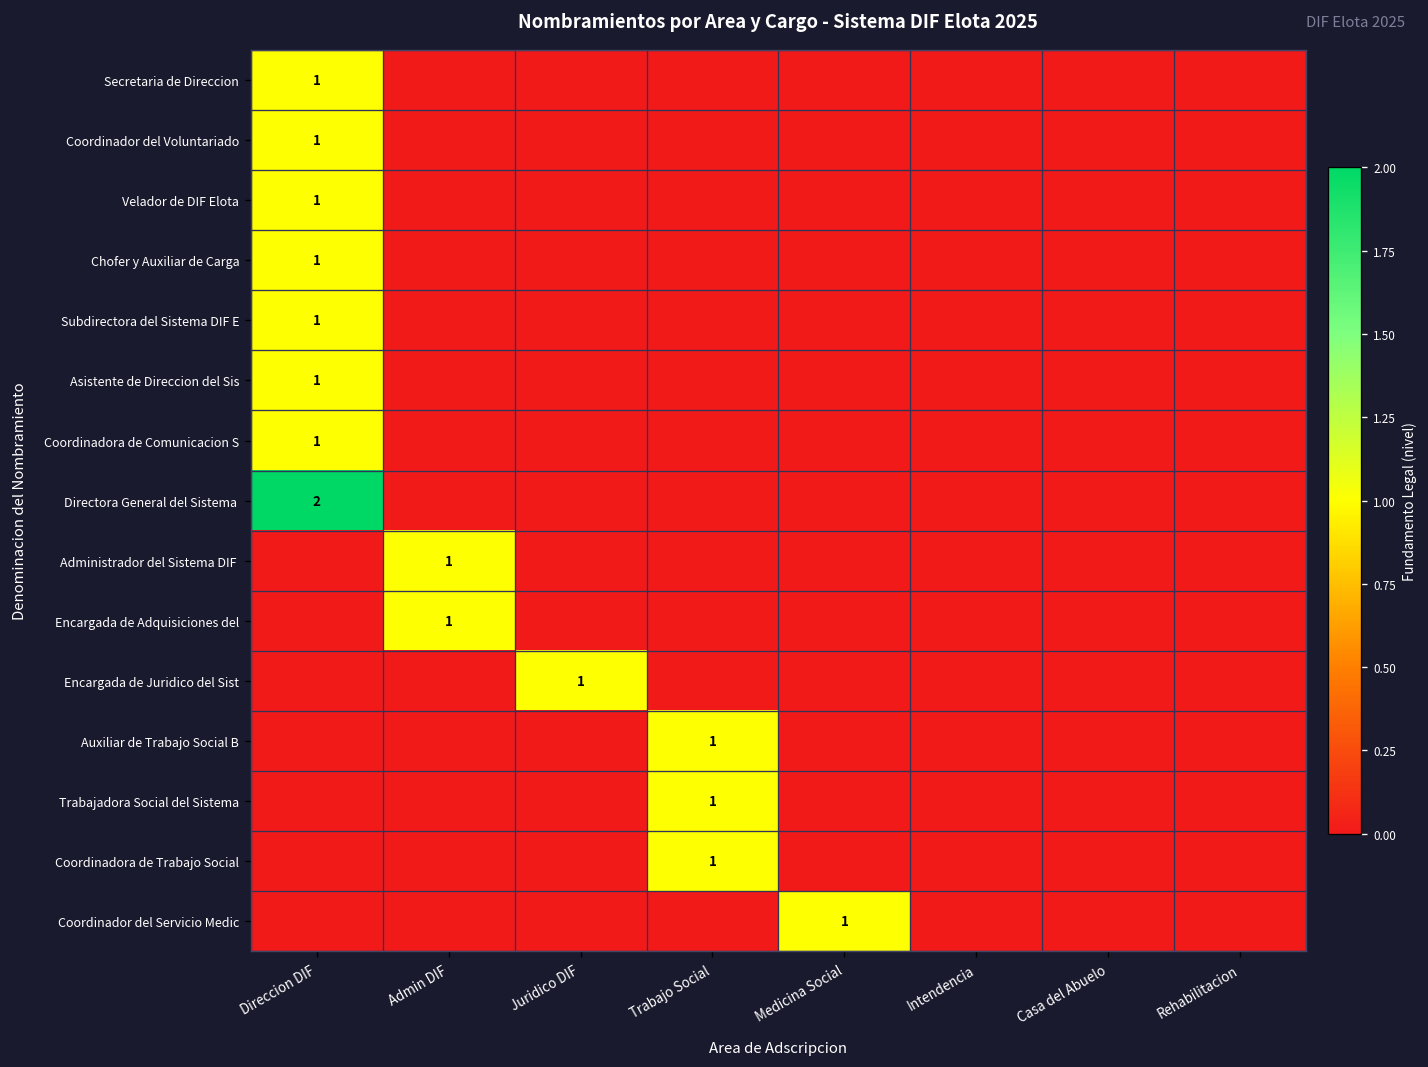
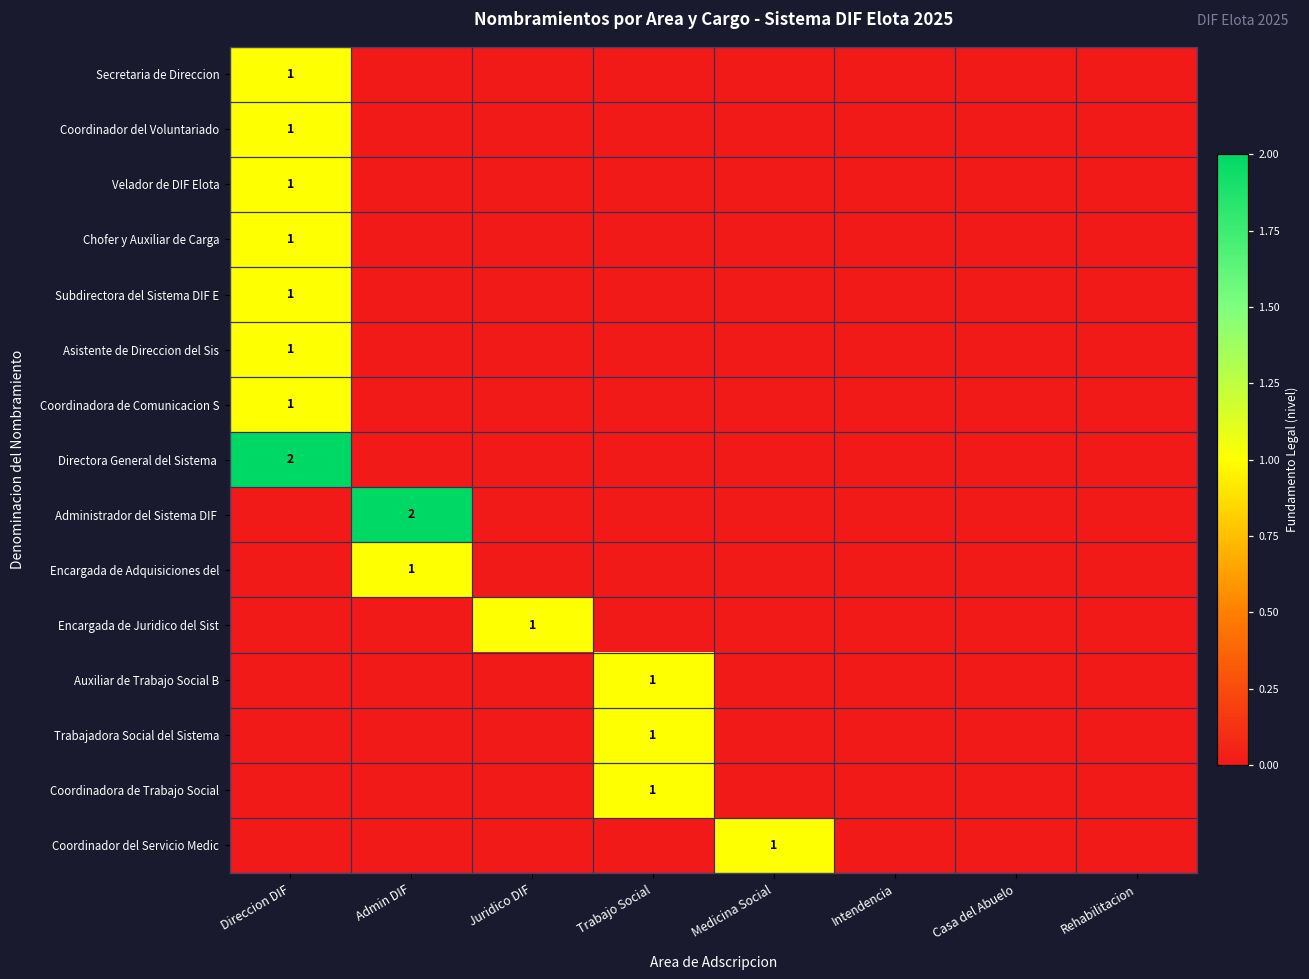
Administrador del Sistema DIF, Admin DIF: 1 -> 2
